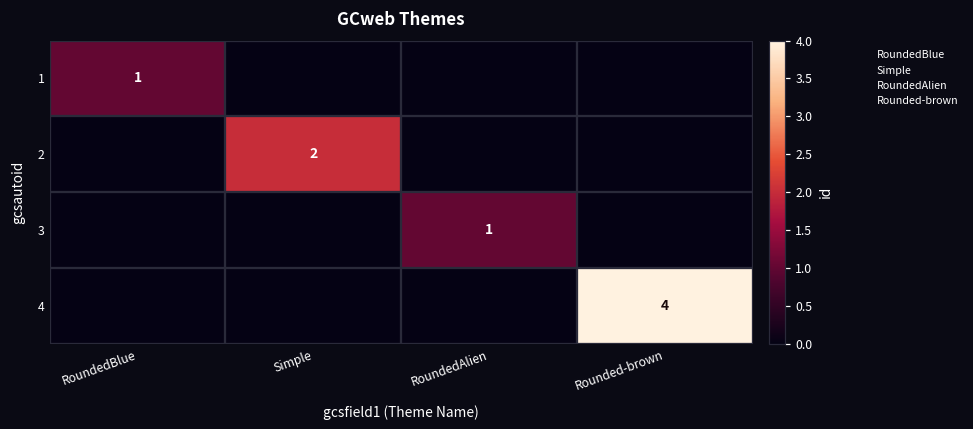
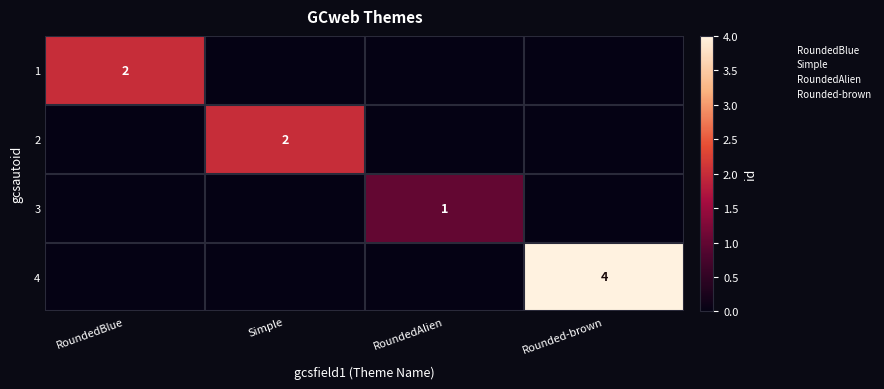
1, RoundedBlue: 1 -> 2
